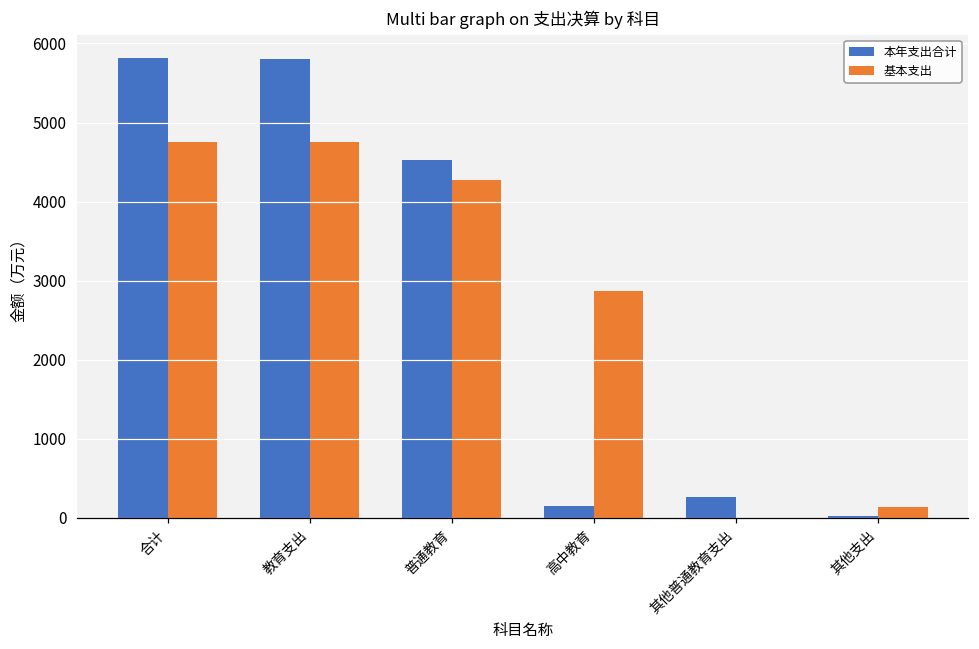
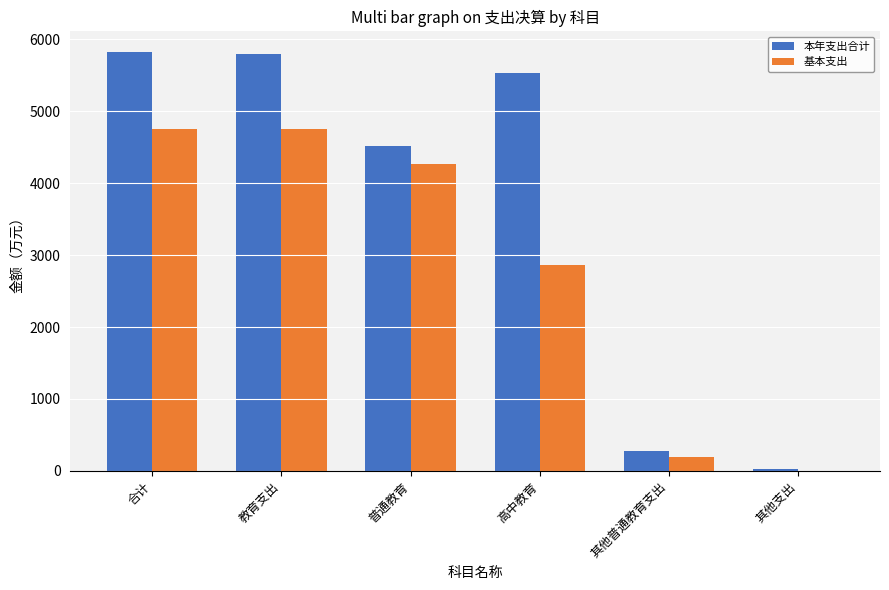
本年支出合计, 高中教育: 100 -> 5500
基本支出, 其他普通教育支出: 0 -> 200
基本支出, 其他支出: 100 -> 0
